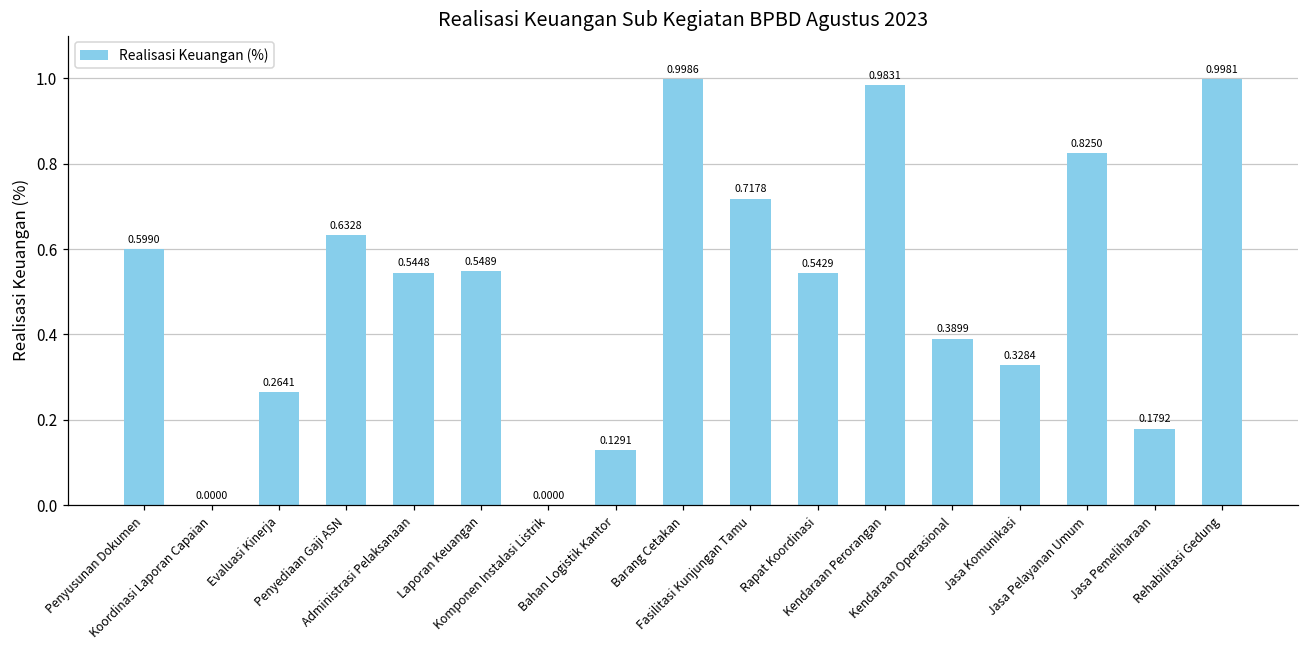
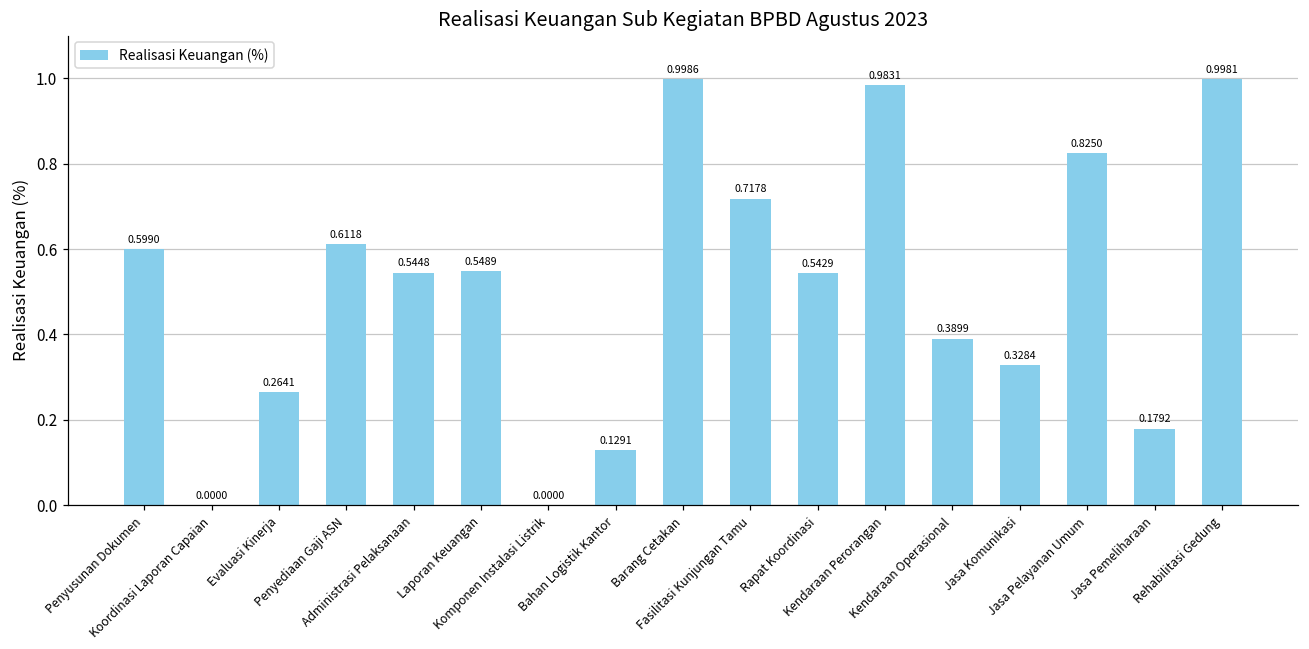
Penyediaan Gaji ASN: 0.6328 -> 0.6118
